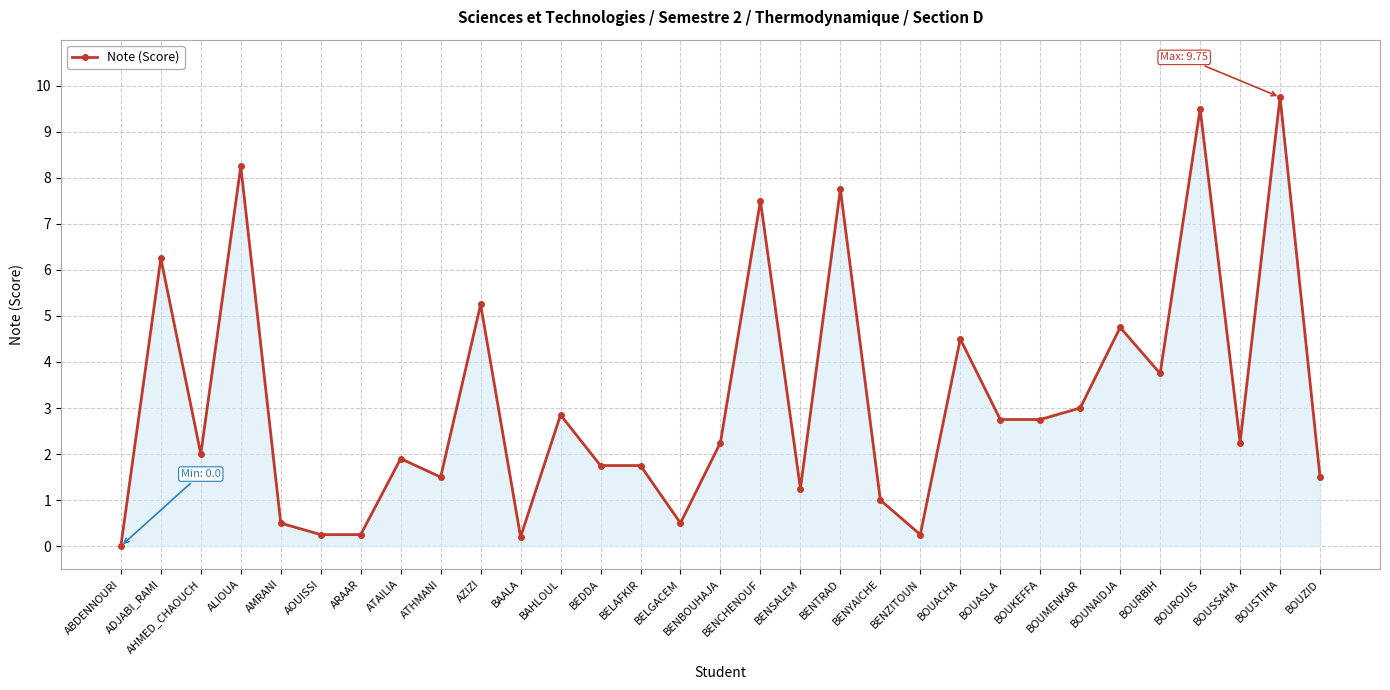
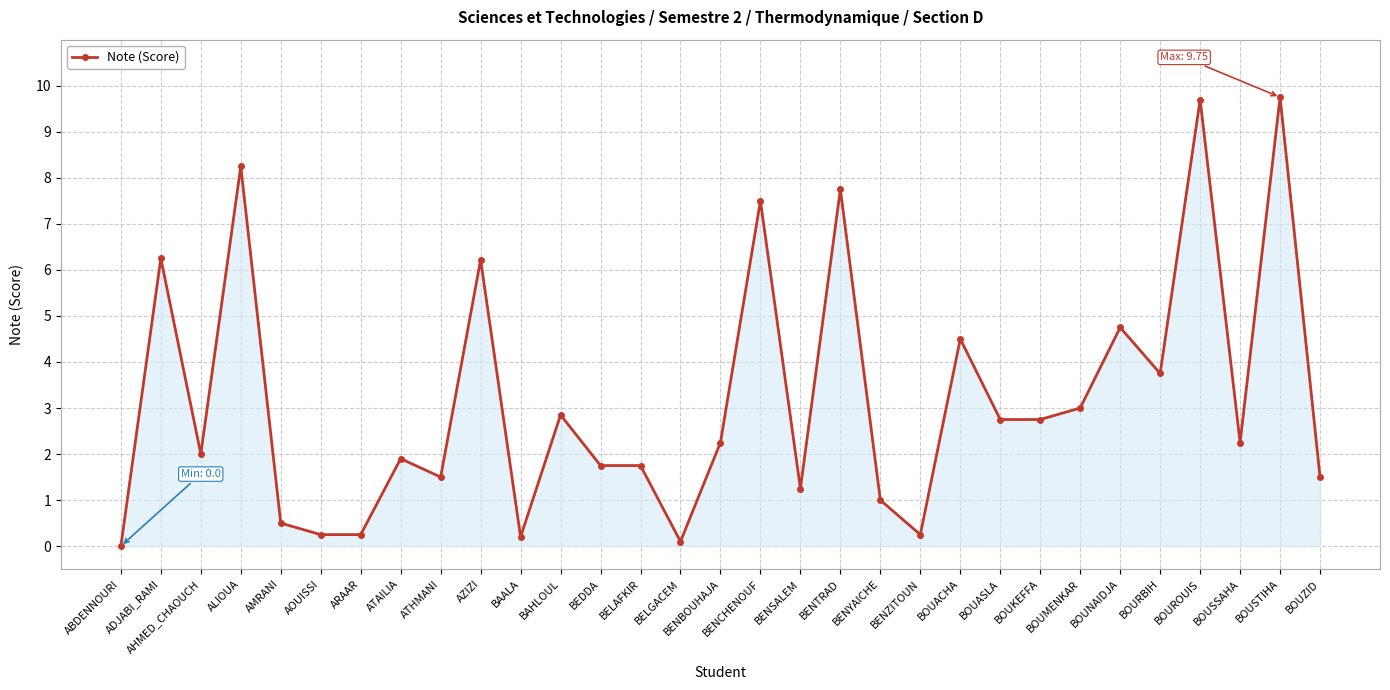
AZIZI: 5.3 -> 6.2
BELGACEM: 0.5 -> 0.1
BOUROUIS: 9.5 -> 9.7
